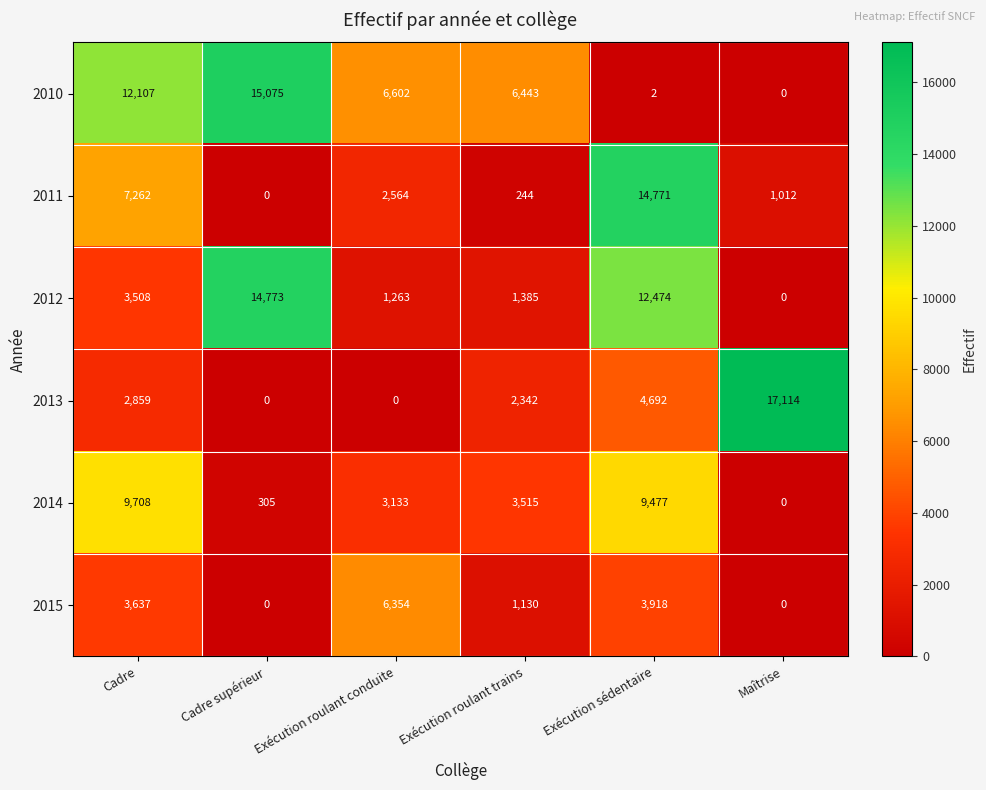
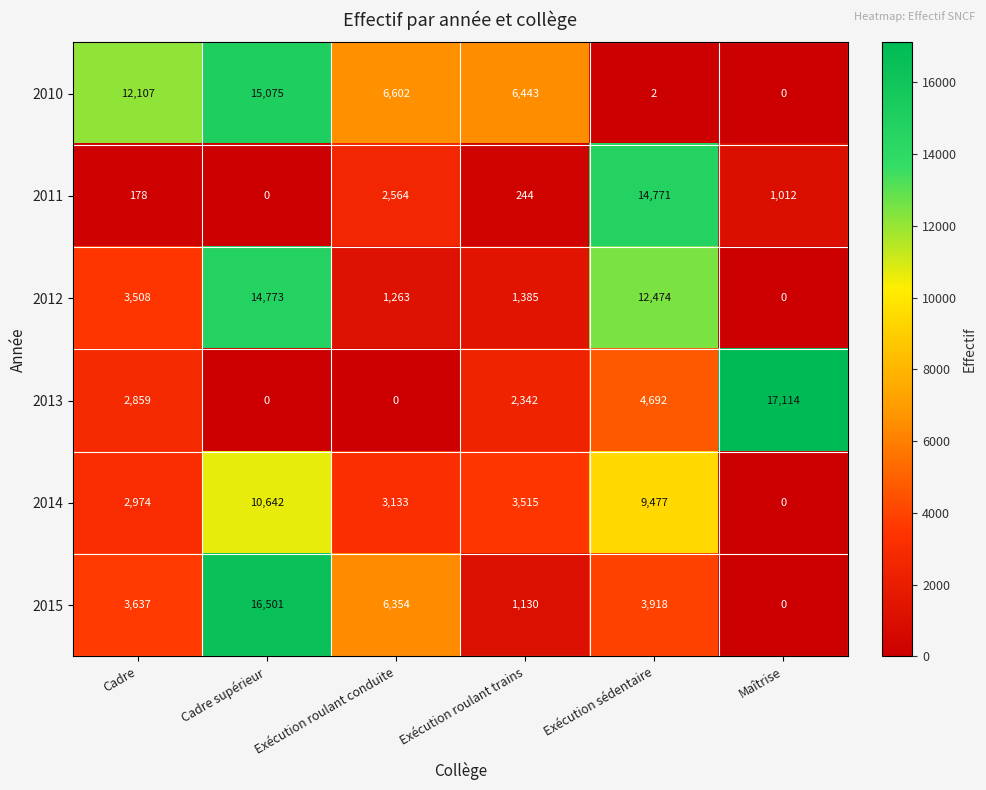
2011, Cadre: 7,262 -> 178
2014, Cadre: 9,708 -> 2,974
2014, Cadre supérieur: 305 -> 10,642
2015, Cadre supérieur: 0 -> 16,501
